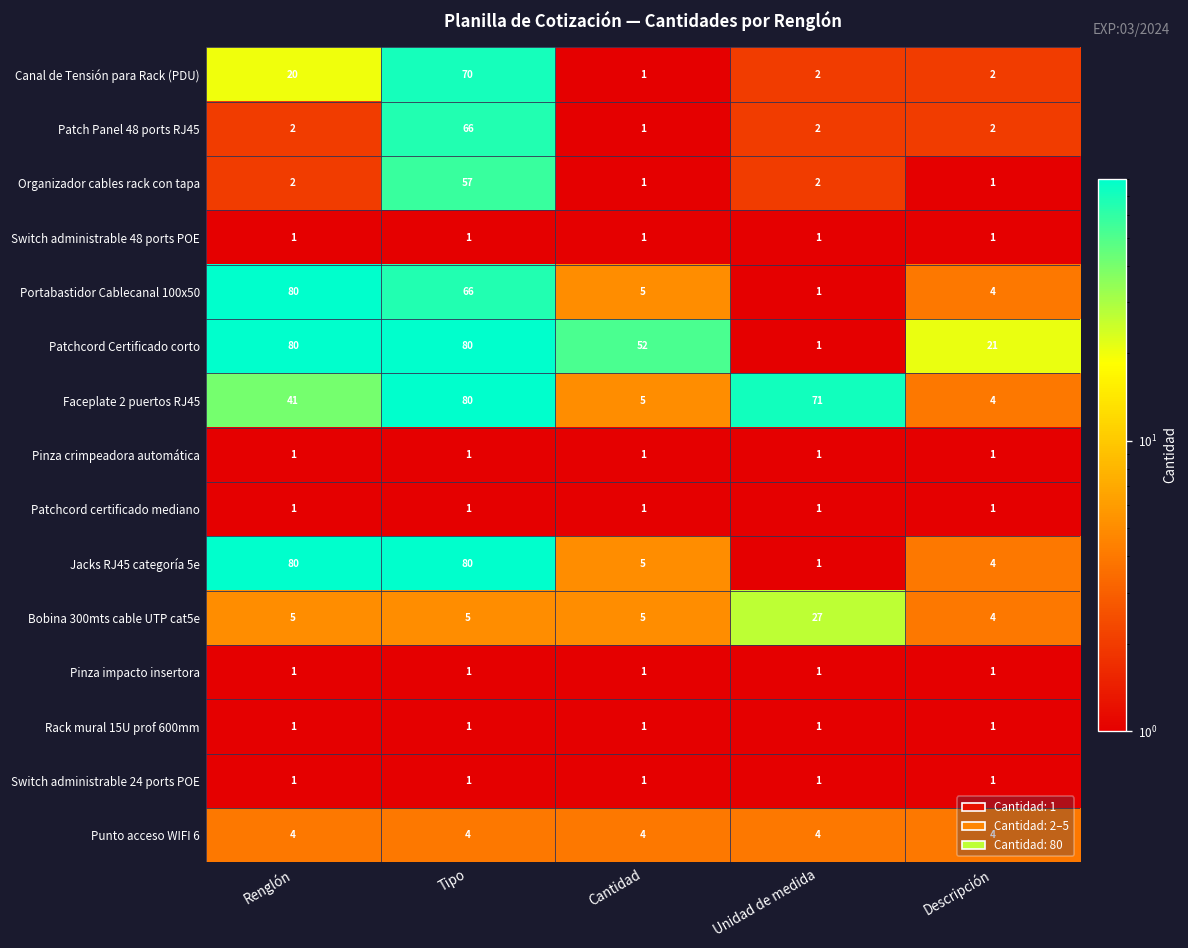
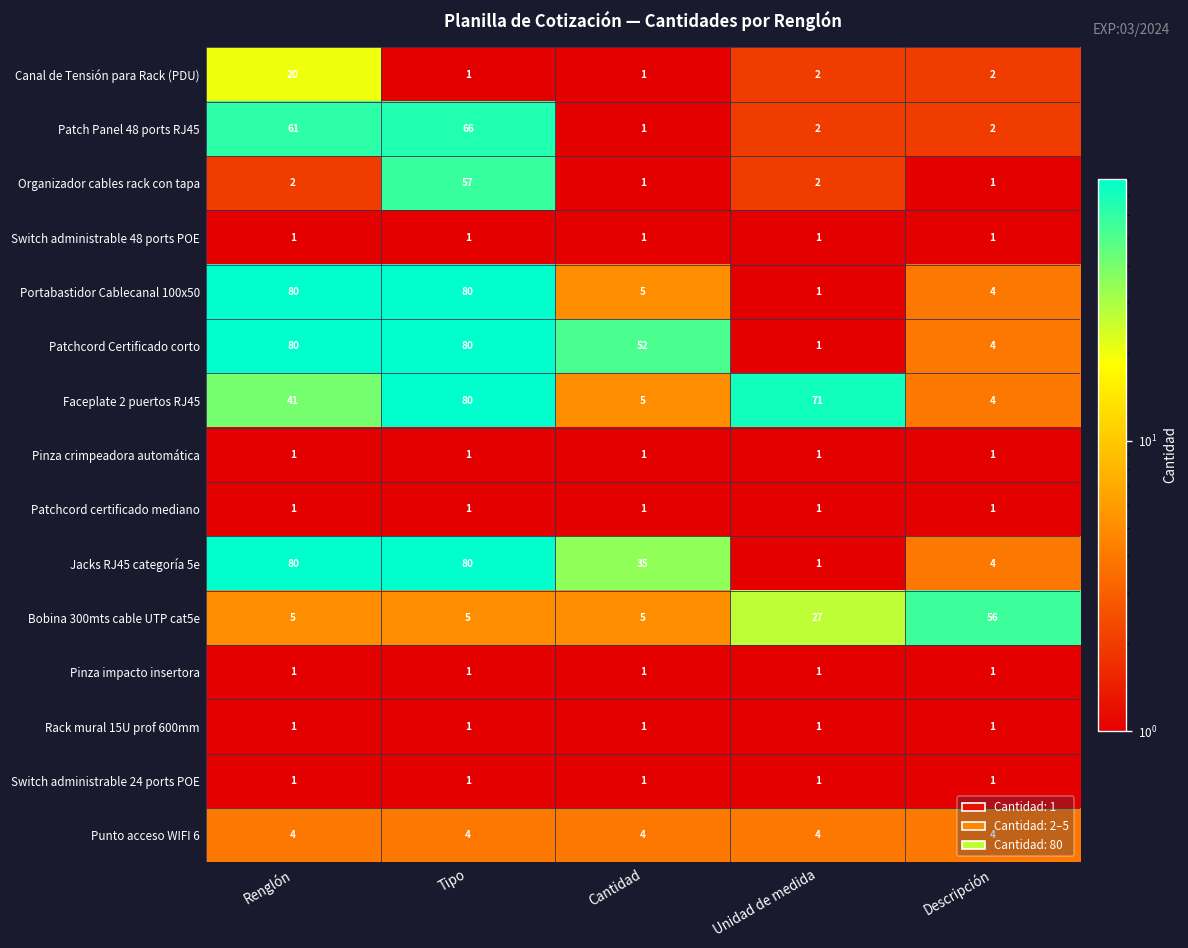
Canal de Tensión para Rack (PDU), Tipo: 70 -> 1
Patch Panel 48 ports RJ45, Renglón: 2 -> 61
Portabastidor Cablecanal 100x50, Tipo: 66 -> 80
Patchcord Certificado corto, Descripción: 21 -> 4
Jacks RJ45 categoría 5e, Cantidad: 5 -> 35
Bobina 300mts cable UTP cat5e, Descripción: 4 -> 56
